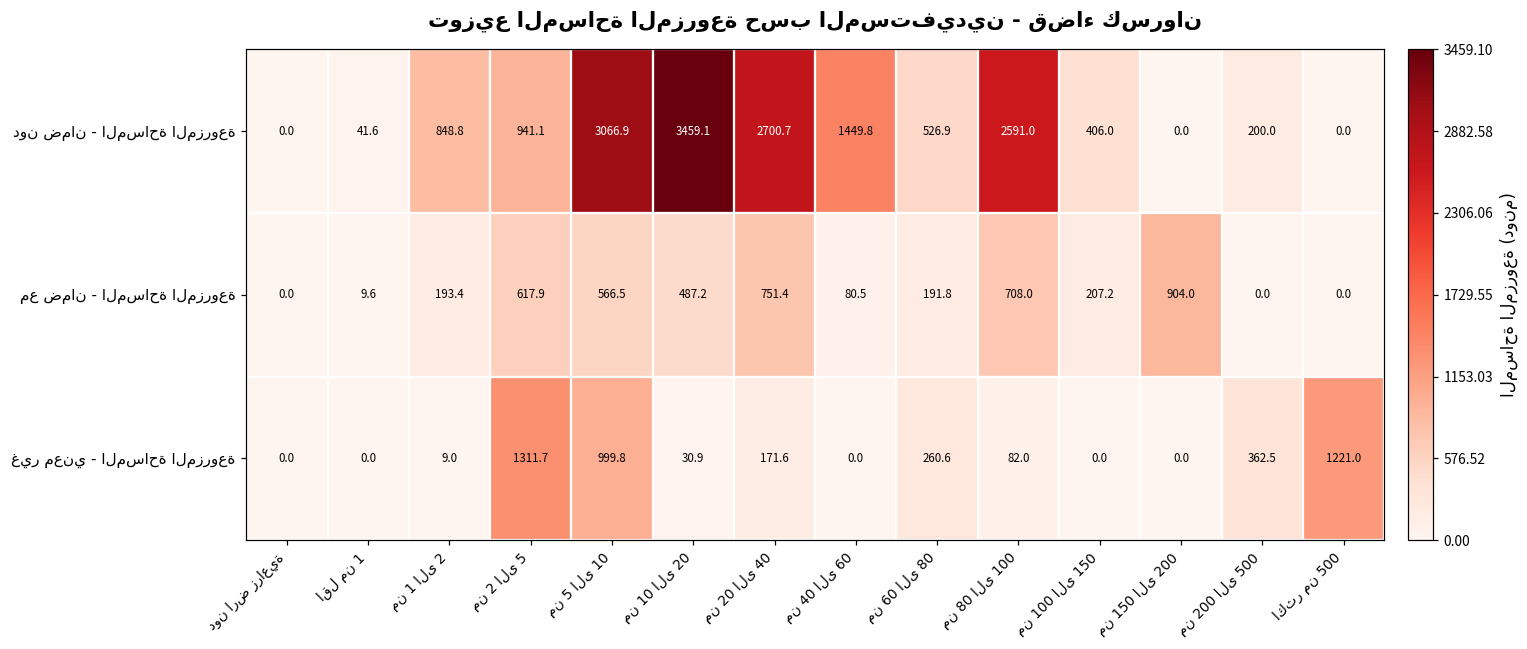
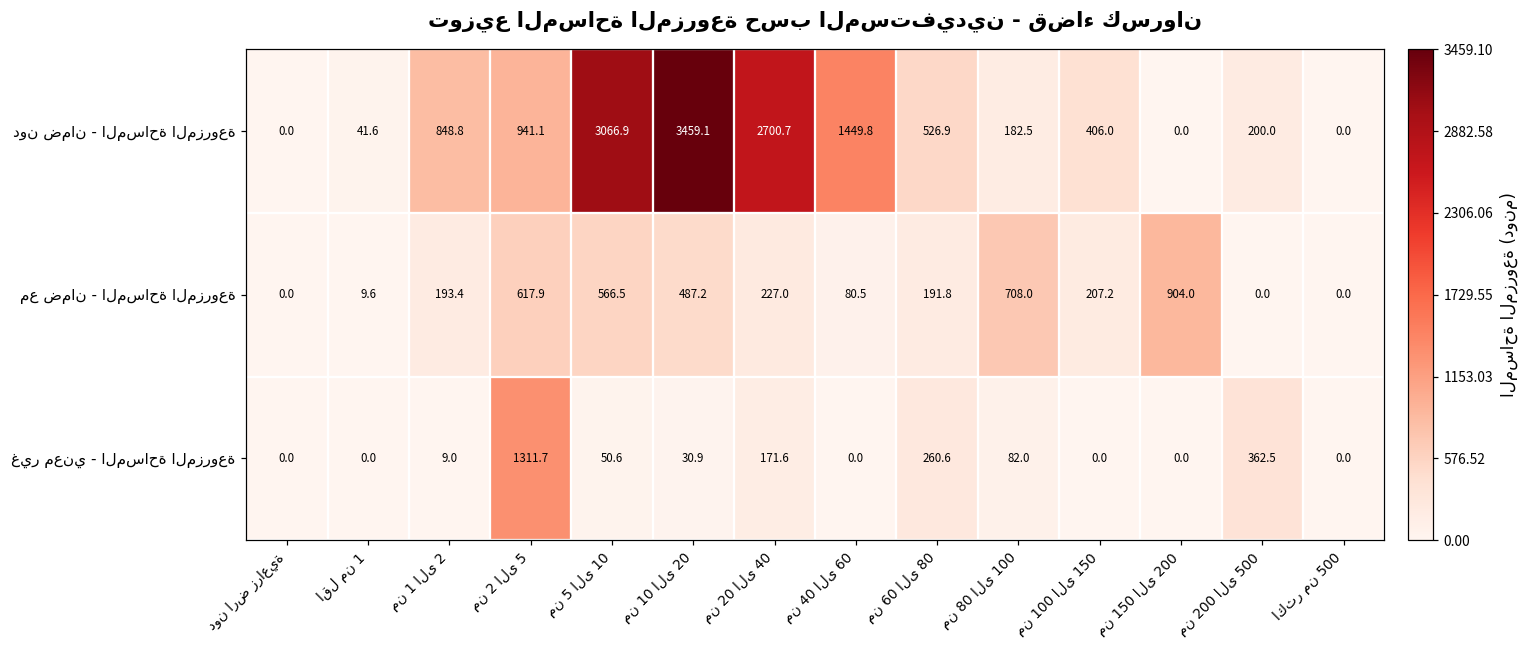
دون ضمان - المساحة المزروعة, من 80 الى 100: 2591.0 -> 182.5
مع ضمان - المساحة المزروعة, من 20 الى 40: 751.4 -> 227.0
غير معني - المساحة المزروعة, من 5 الى 10: 999.8 -> 50.6
غير معني - المساحة المزروعة, اكثر من 500: 1221.0 -> 0.0
